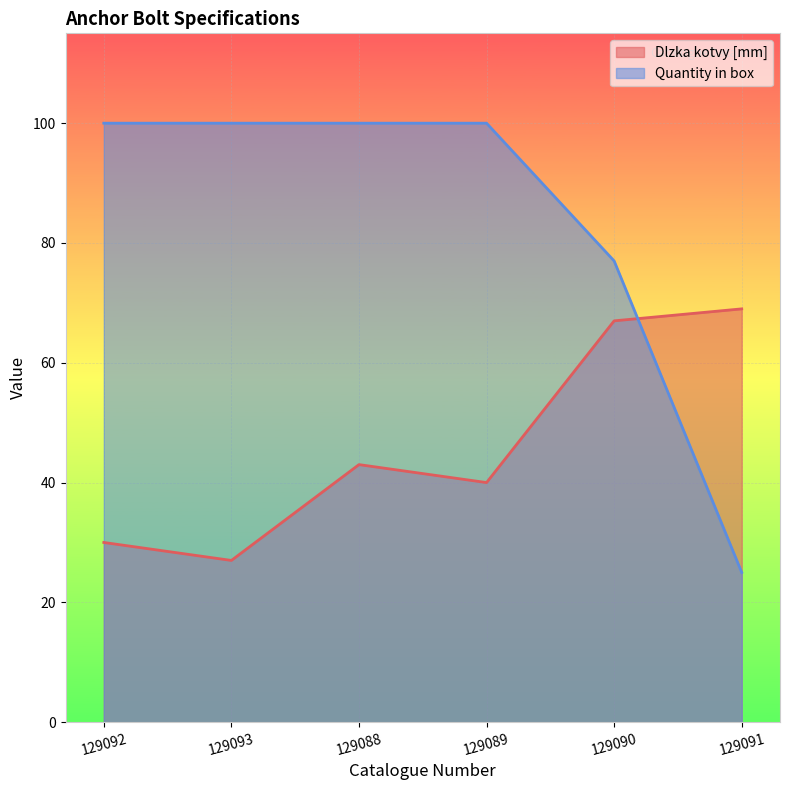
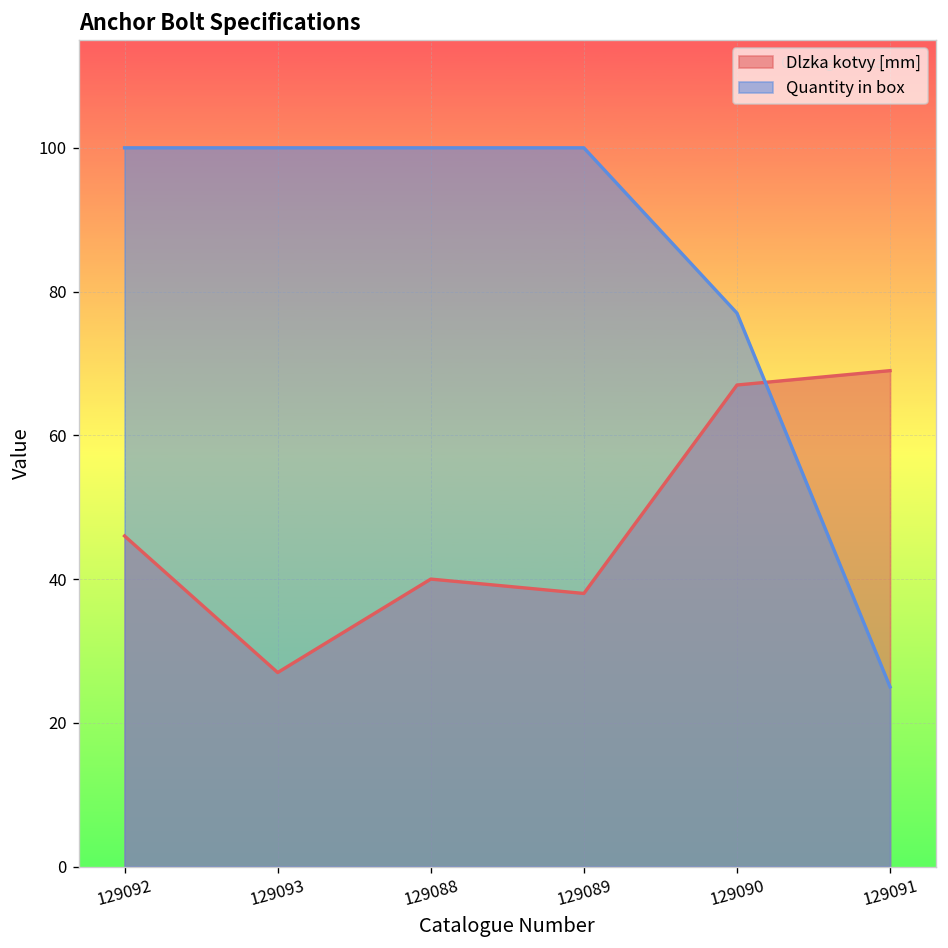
Dlzka kotvy [mm], 129092: 30 -> 46
Dlzka kotvy [mm], 129088: 43 -> 40
Dlzka kotvy [mm], 129089: 40 -> 38
